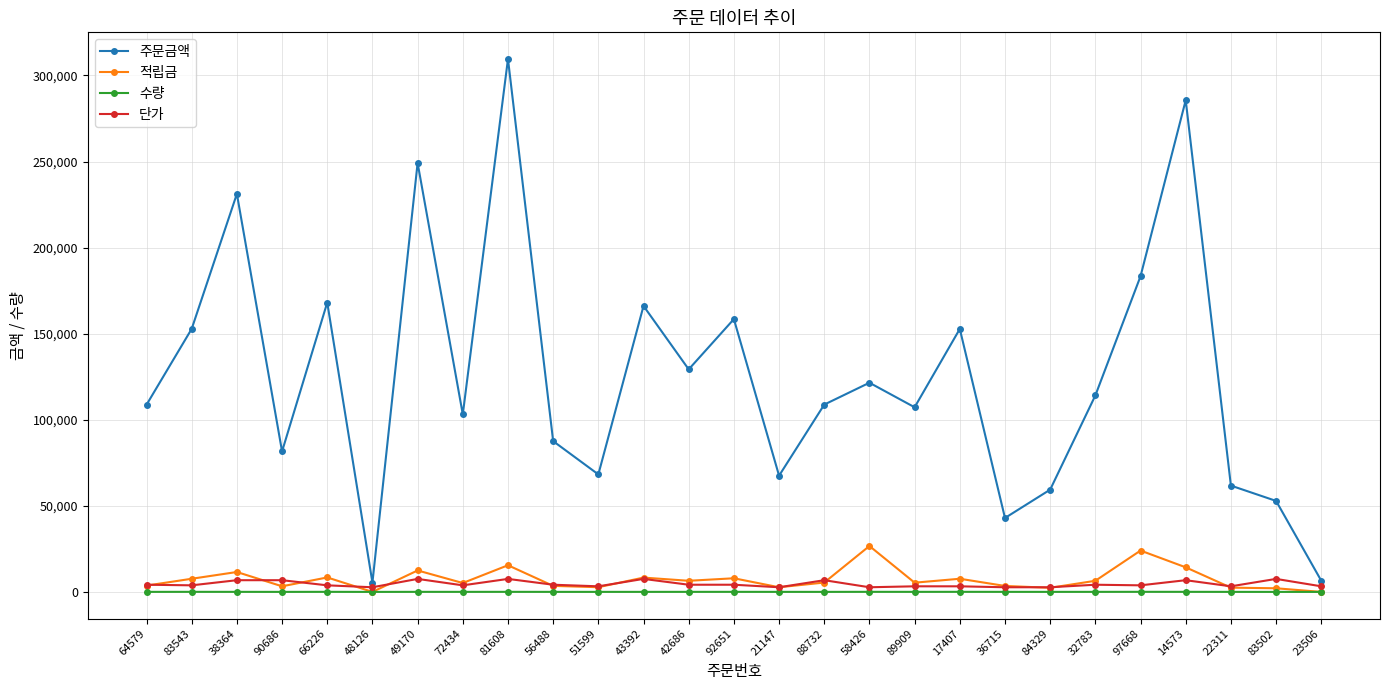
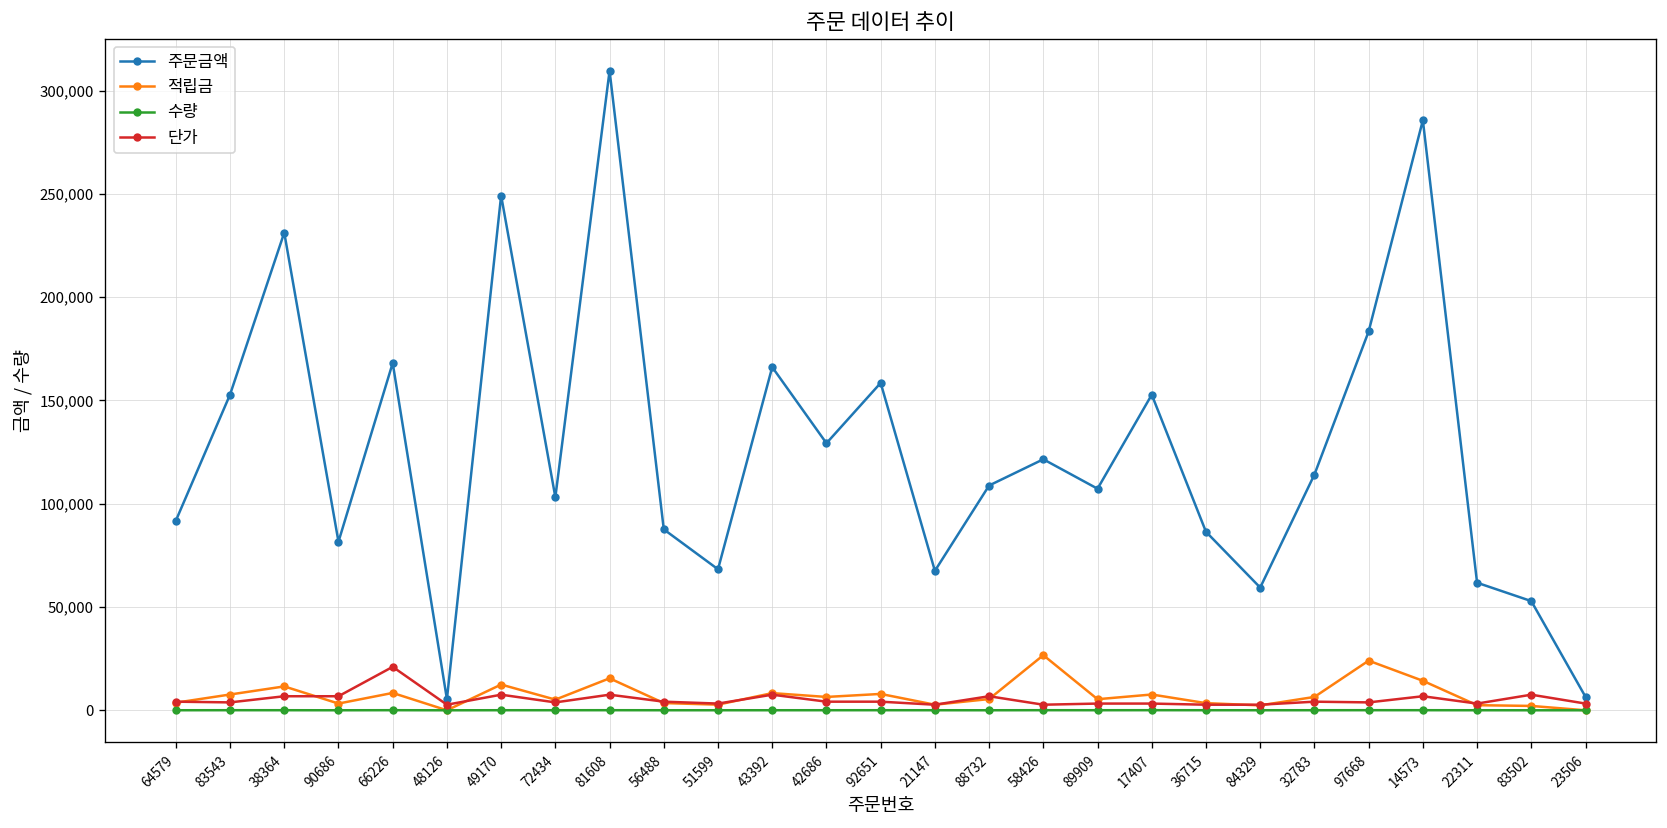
주문금액, 64579: 109,000 -> 92,000
단가, 66226: 4,000 -> 21,000
주문금액, 36715: 43,000 -> 86,000
